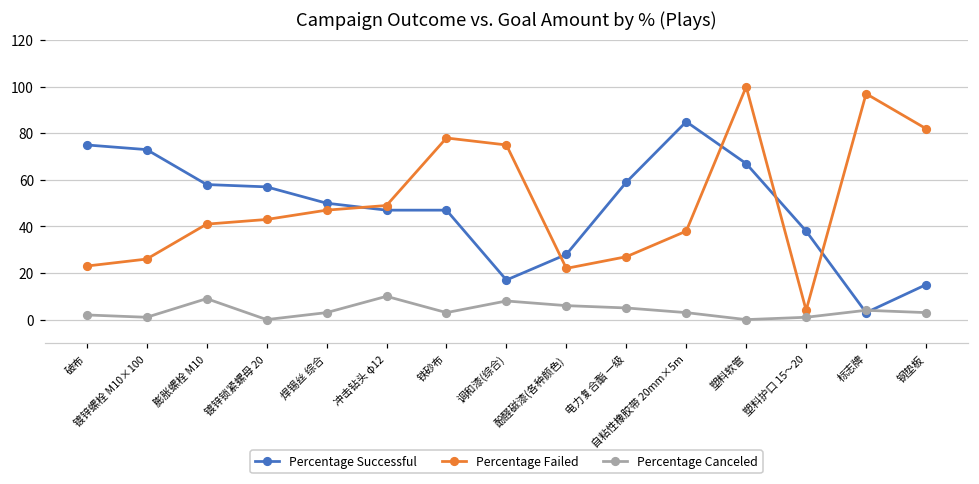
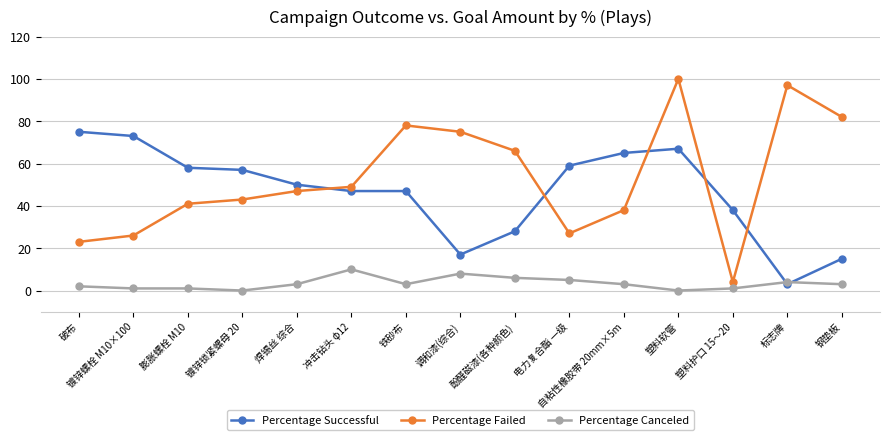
Percentage Canceled, 膨胀螺栓 M10: 9 -> 1
Percentage Failed, 酚醛磁漆(各种颜色): 22 -> 66
Percentage Successful, 自粘性橡胶带 20mm×5m: 85 -> 65
